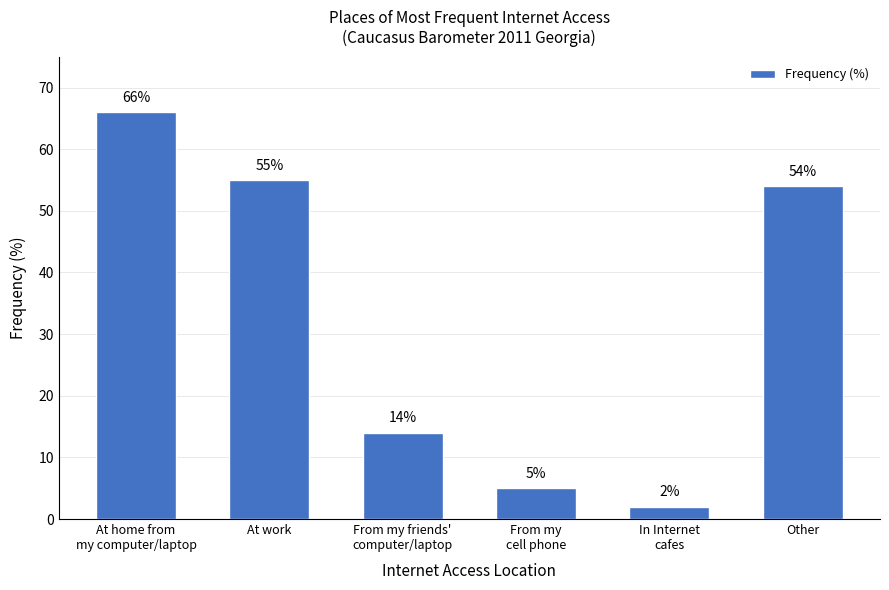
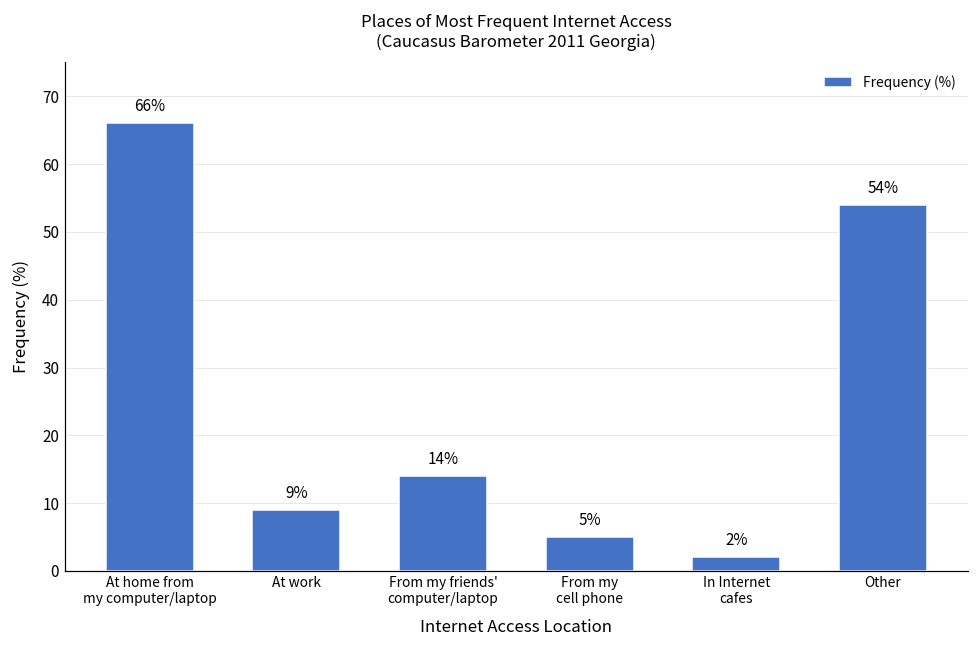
At work: 55% -> 9%
